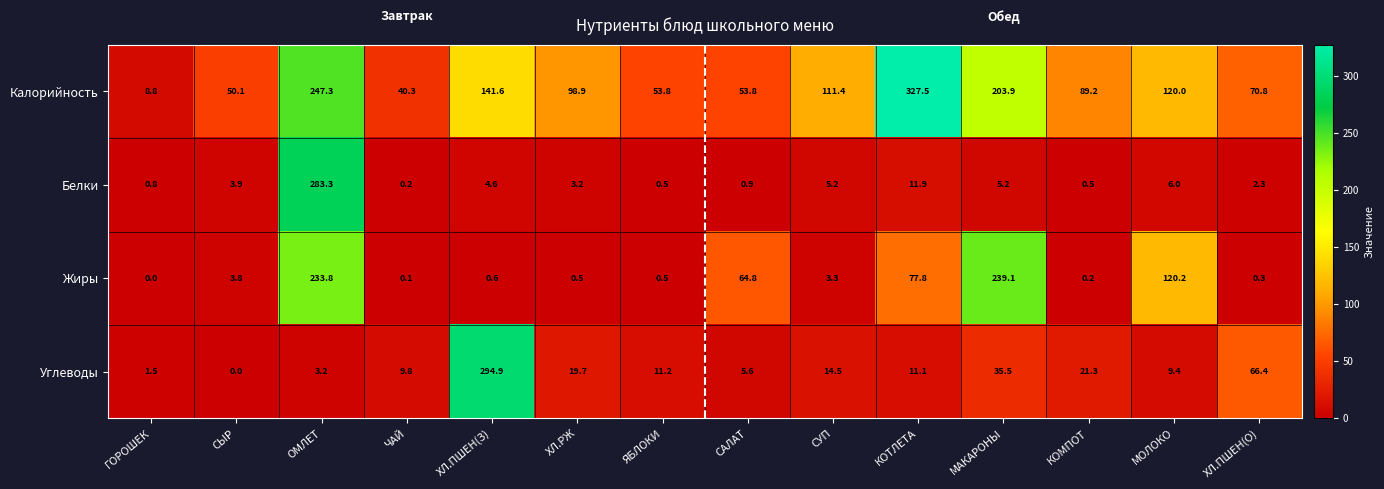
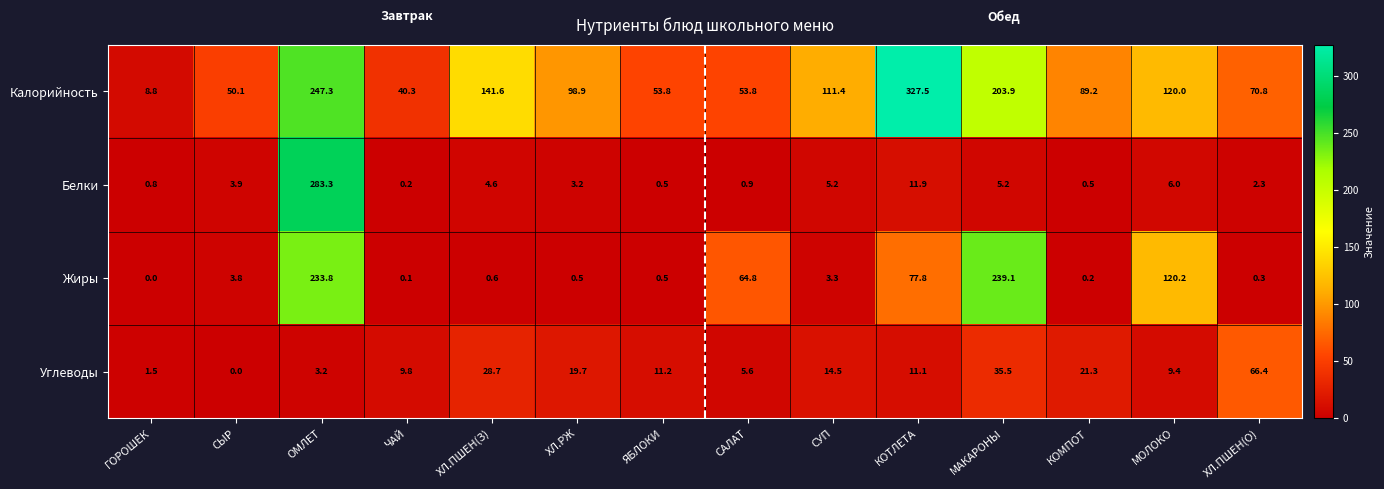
Углеводы, ХЛ.ПШЕН(З): 294.9 -> 28.7
